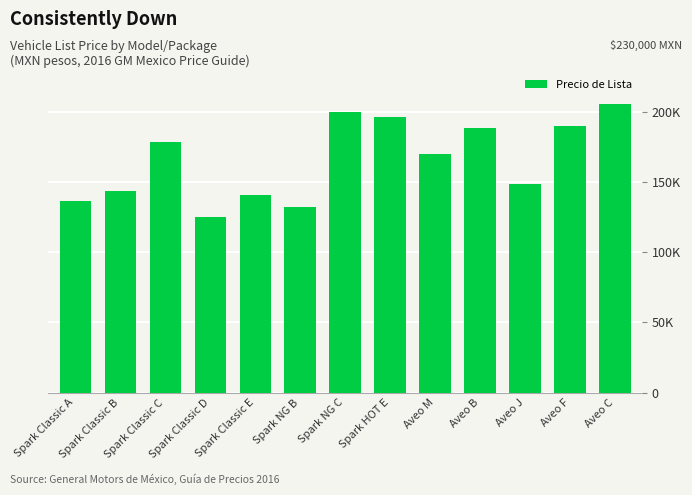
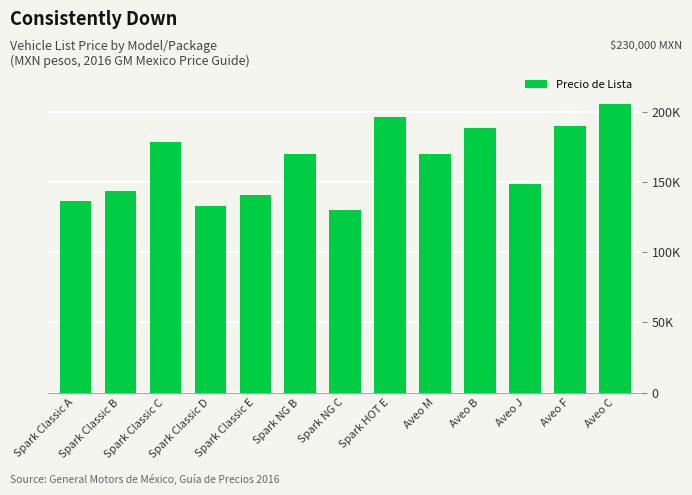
Spark Classic D: 125000 -> 133000
Spark NG B: 132000 -> 170000
Spark NG C: 200000 -> 130000
